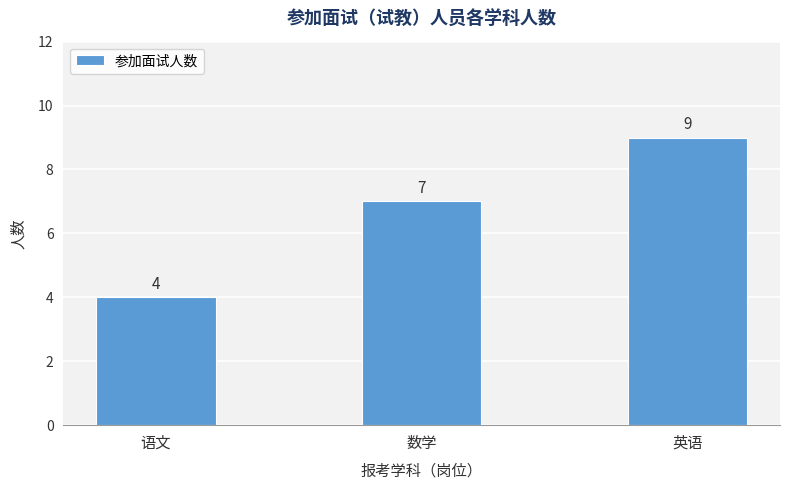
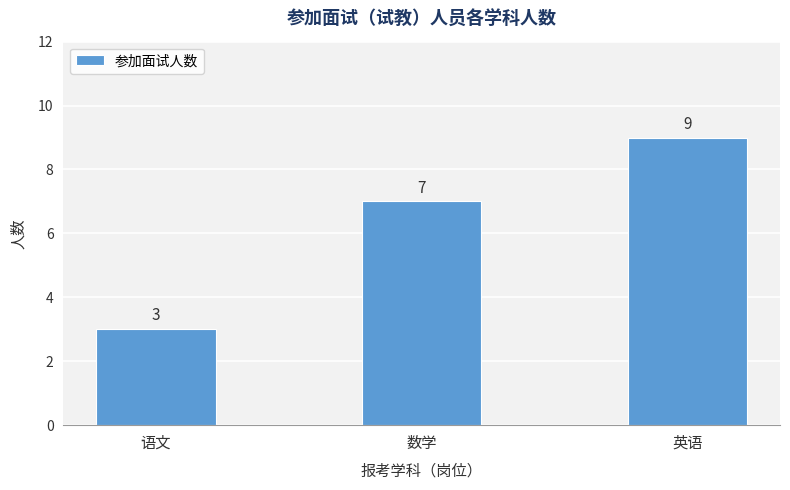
语文: 4 -> 3
